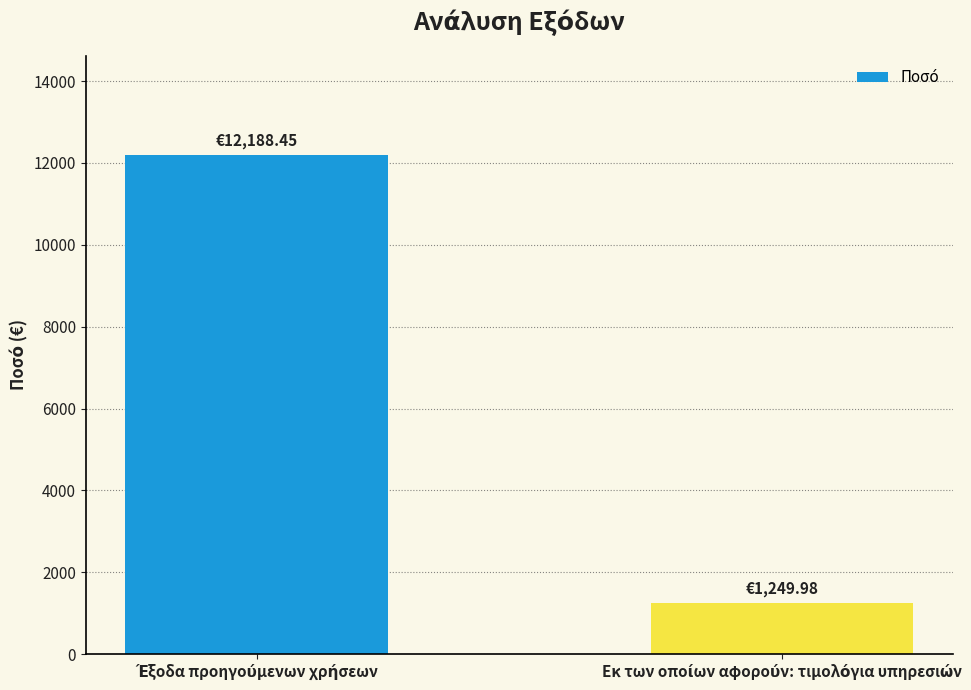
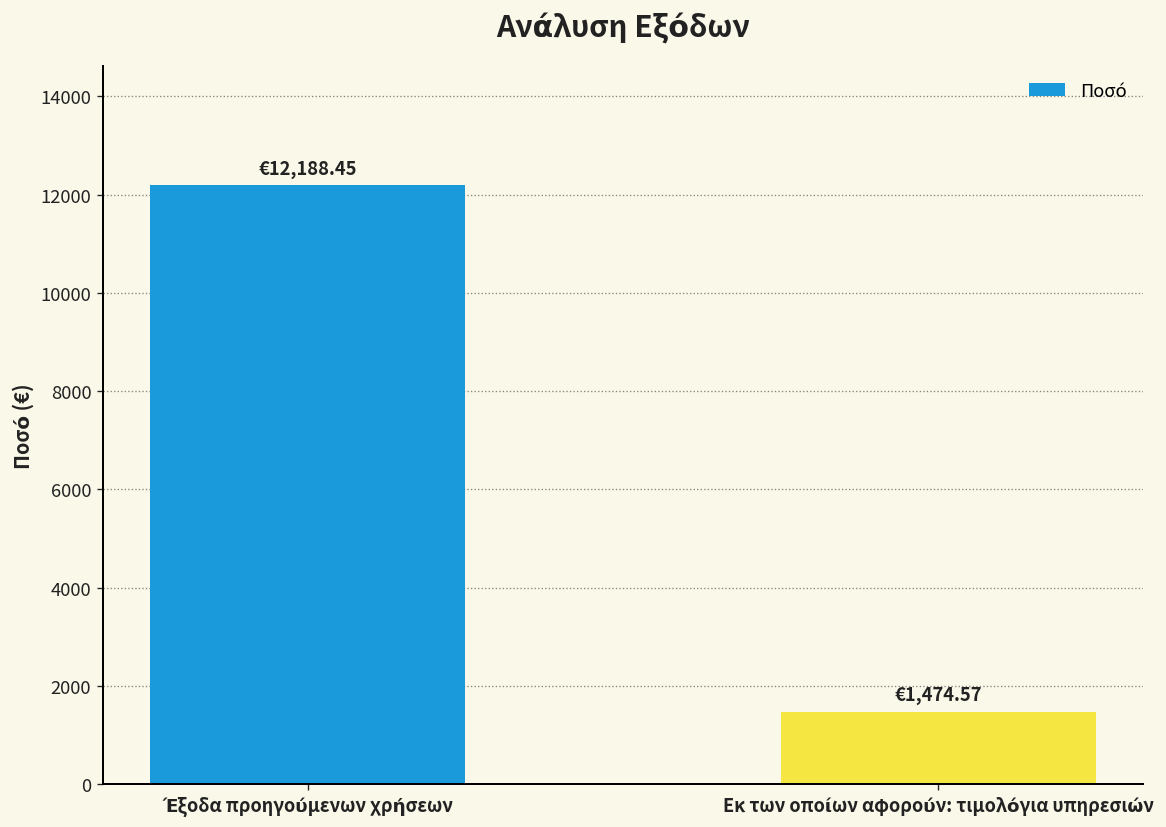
Εκ των οποίων αφορούν: τιμολόγια υπηρεσιών: €1,249.98 -> €1,474.57
